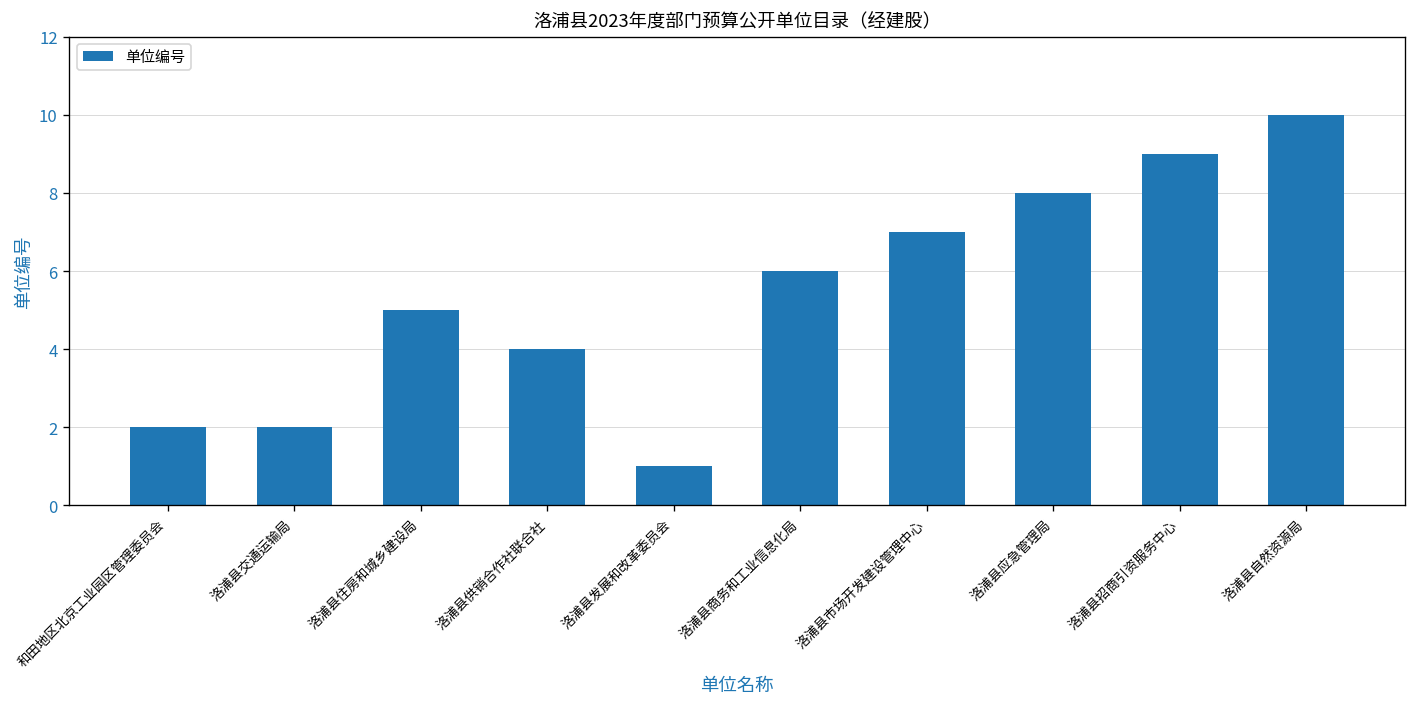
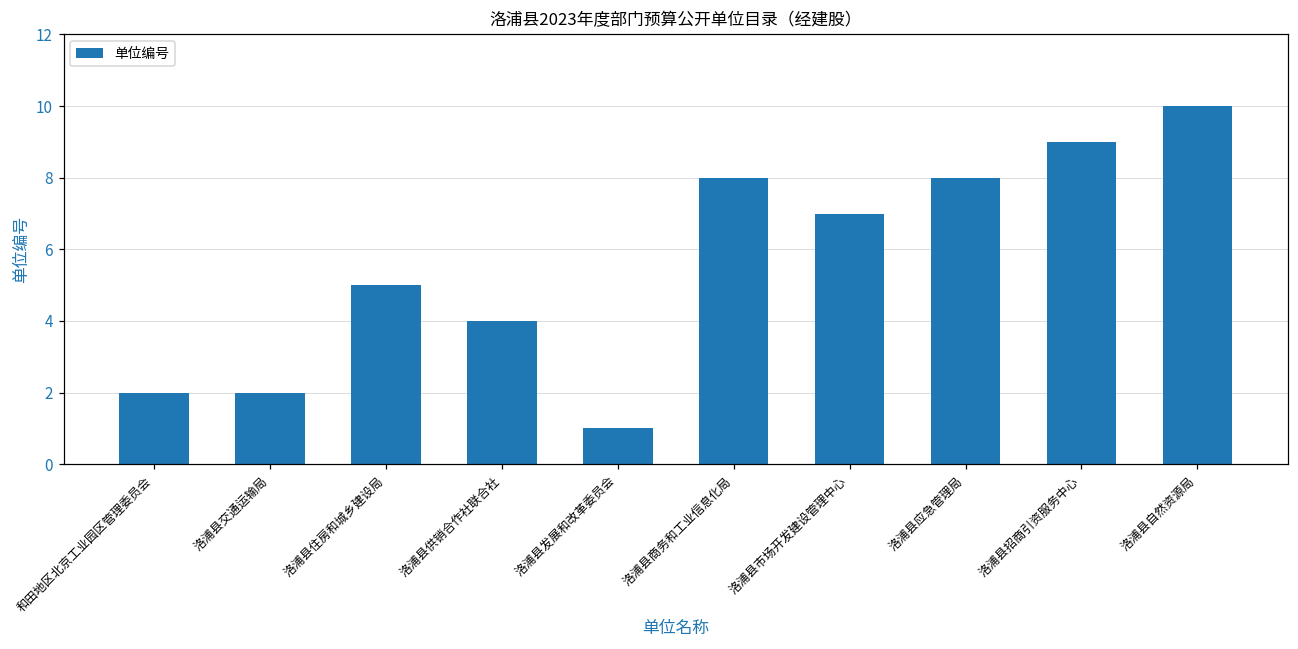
洛浦县商务和工业信息化局: 6 -> 8
